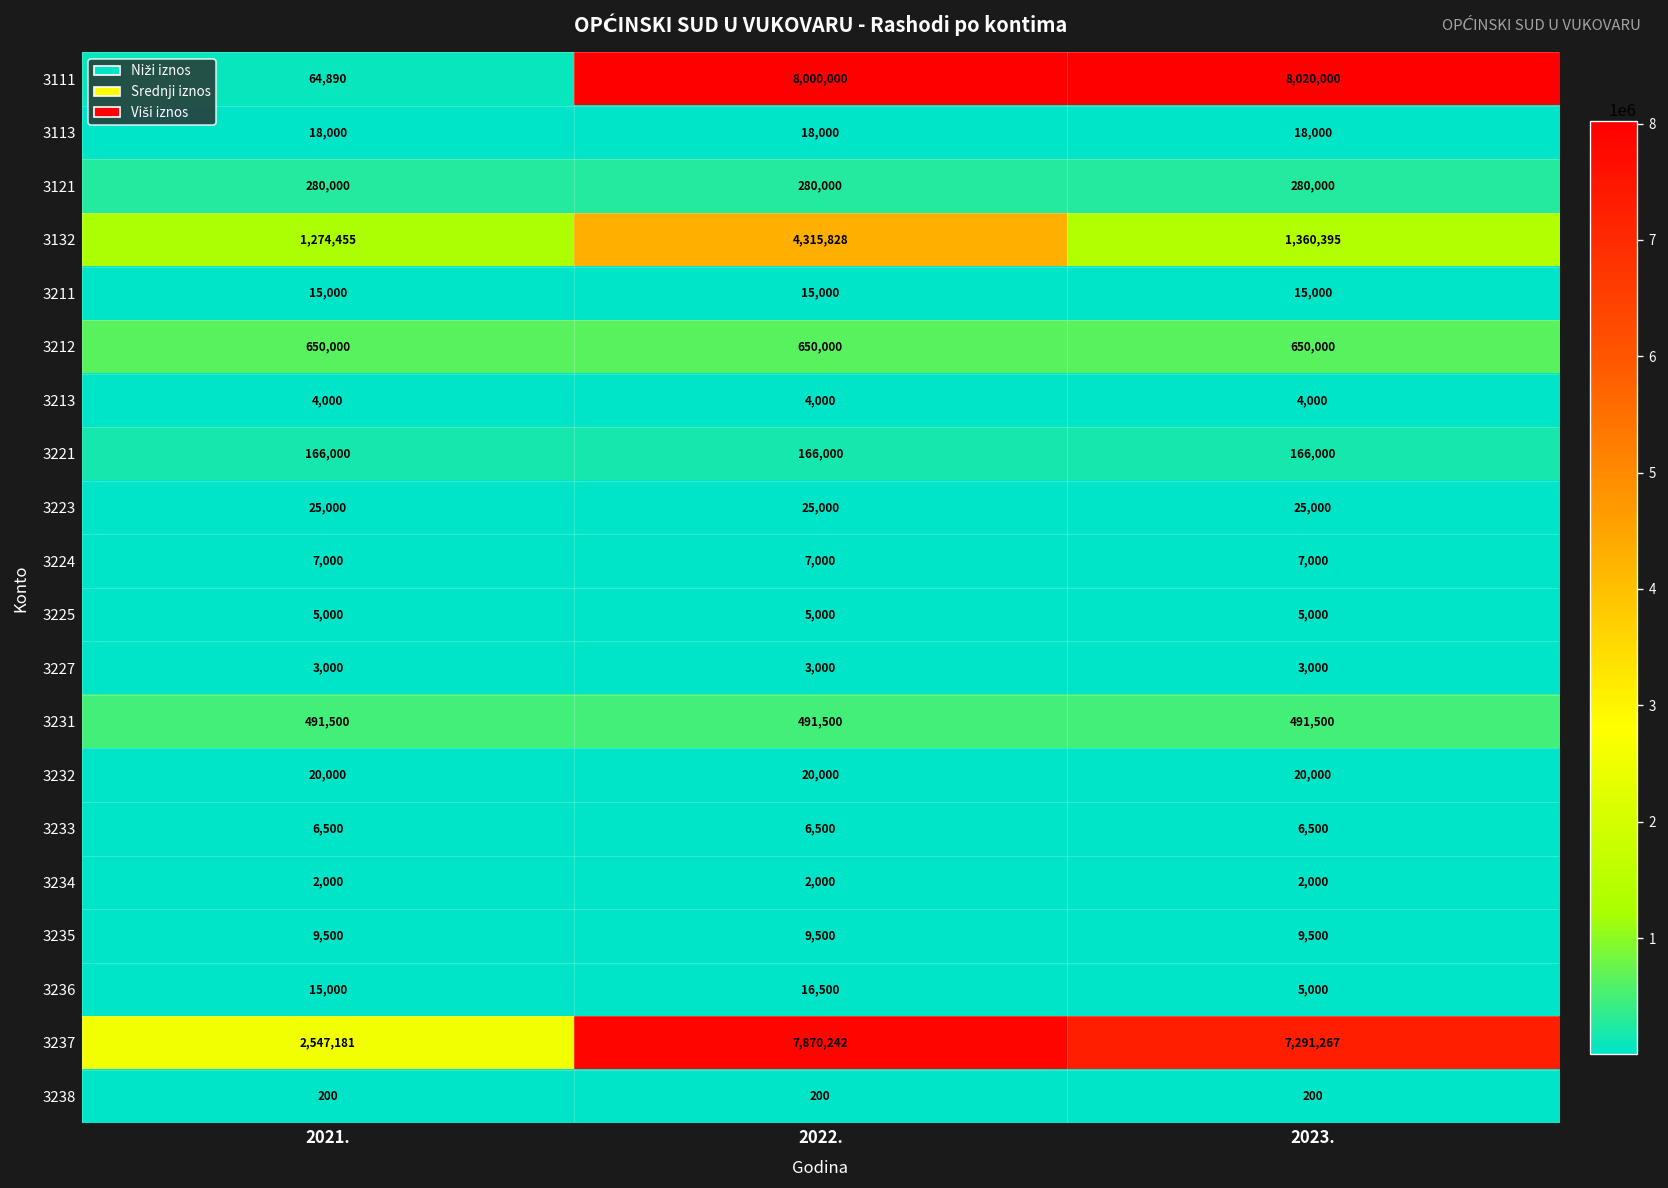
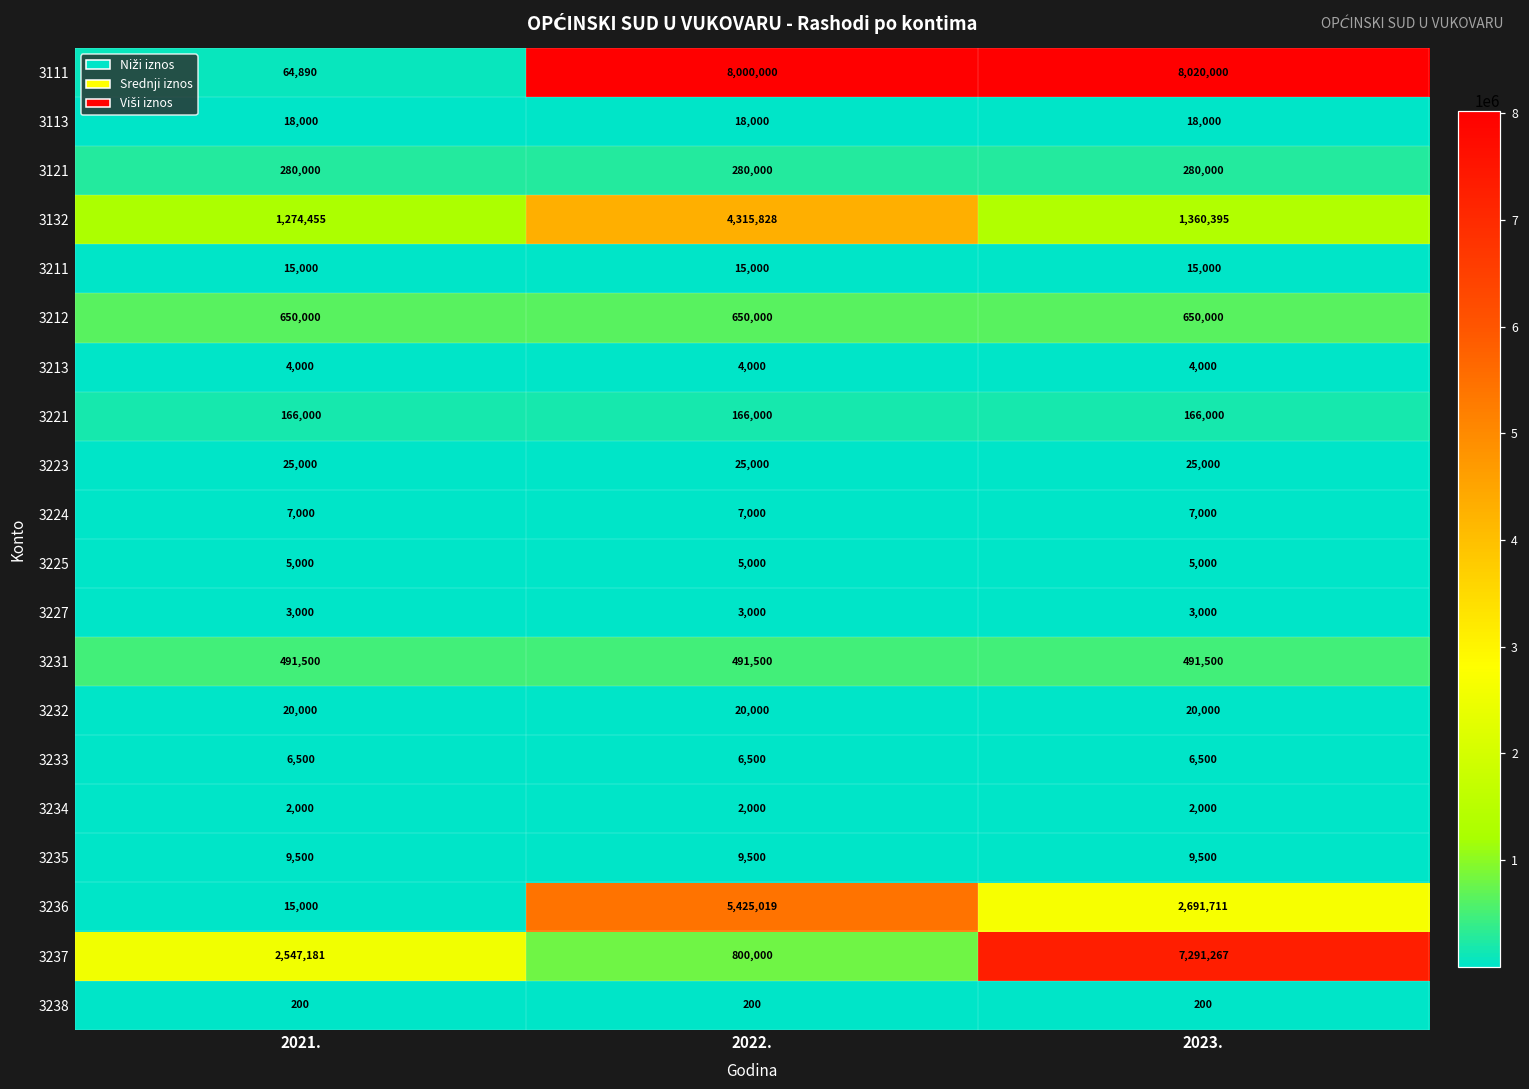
3236, 2022.: 16,500 -> 5,425,019
3236, 2023.: 5,000 -> 2,691,711
3237, 2022.: 7,870,242 -> 800,000
